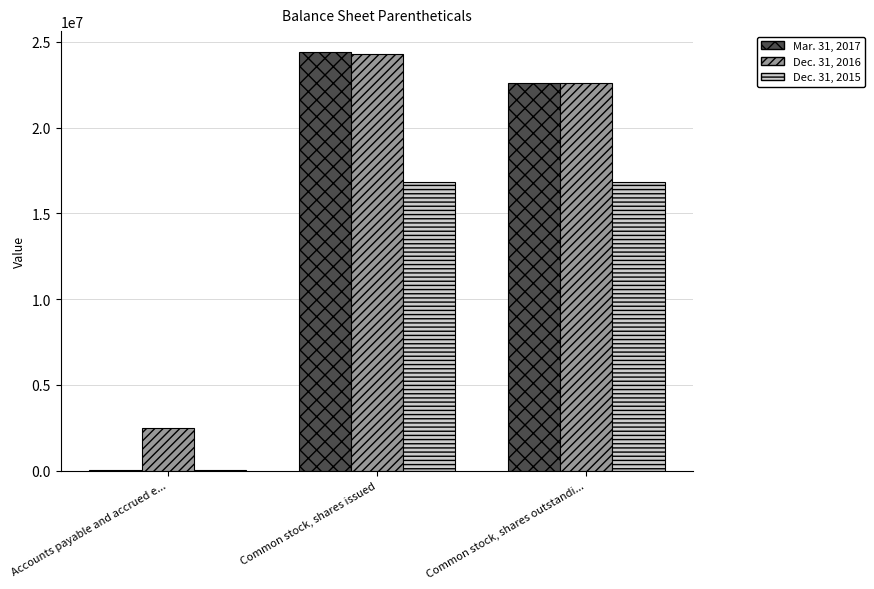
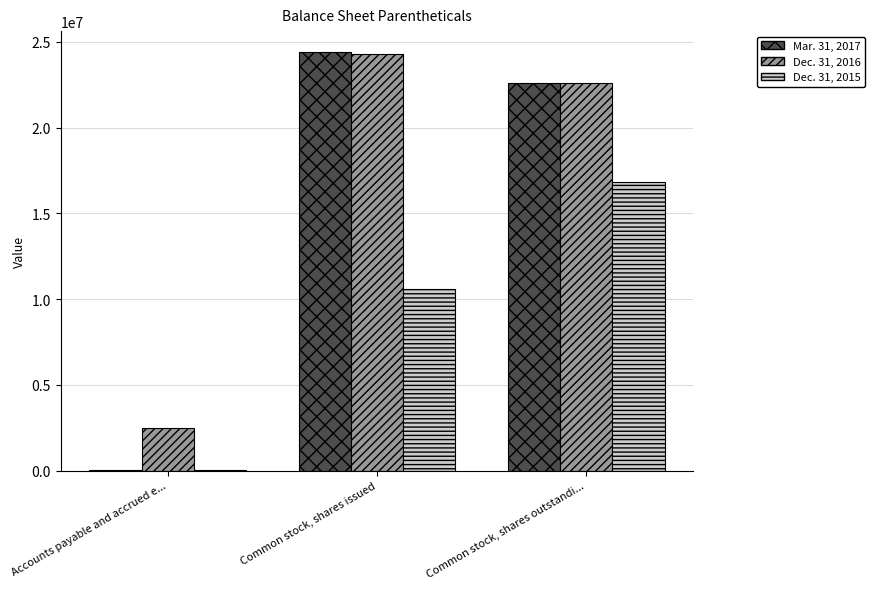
Dec. 31, 2015, Common stock, shares issued: 16800000 -> 10600000
